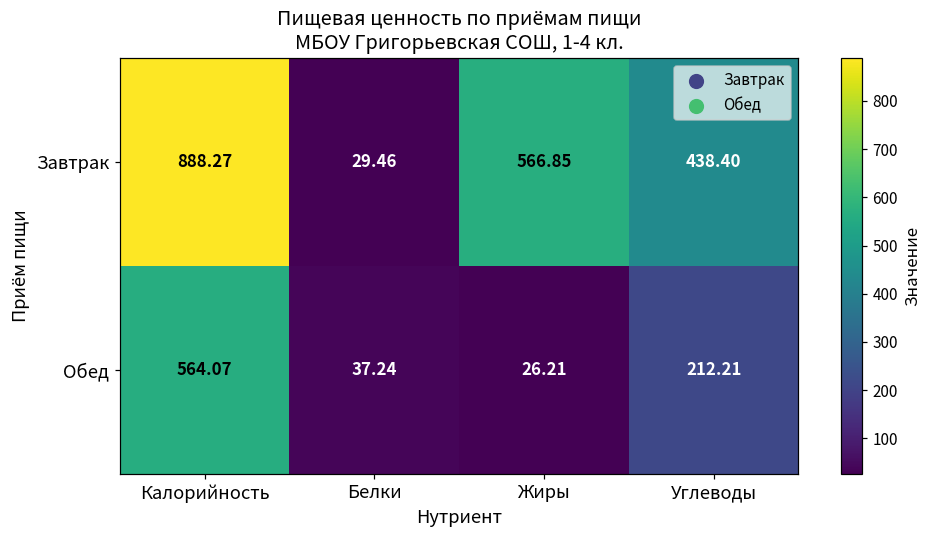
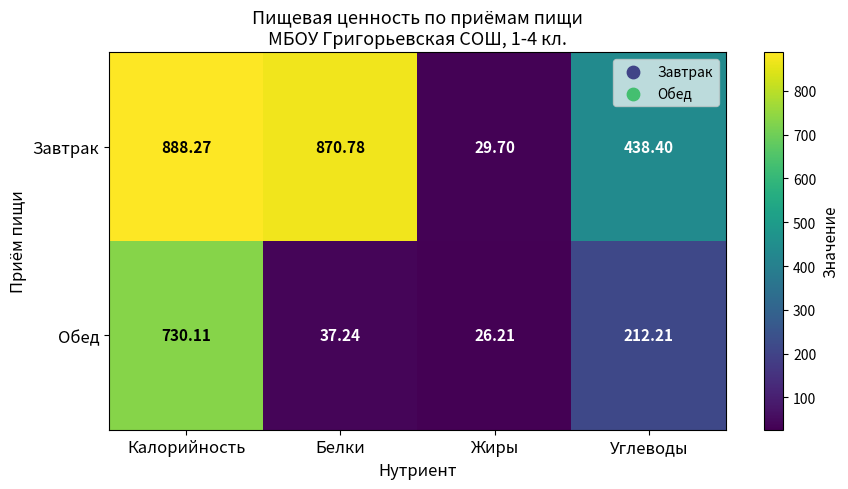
Завтрак, Белки: 29.46 -> 870.78
Завтрак, Жиры: 566.85 -> 29.70
Обед, Калорийность: 564.07 -> 730.11
